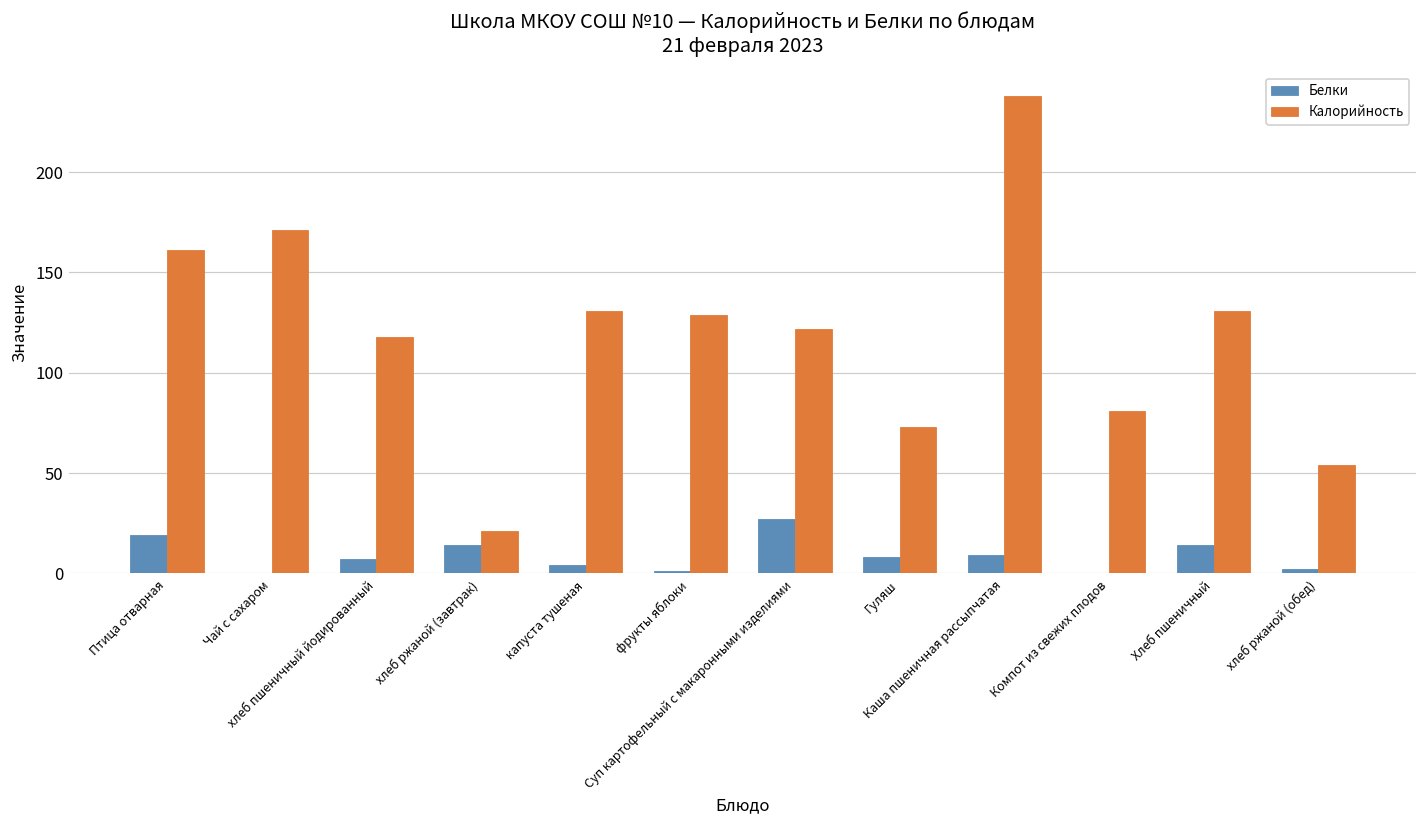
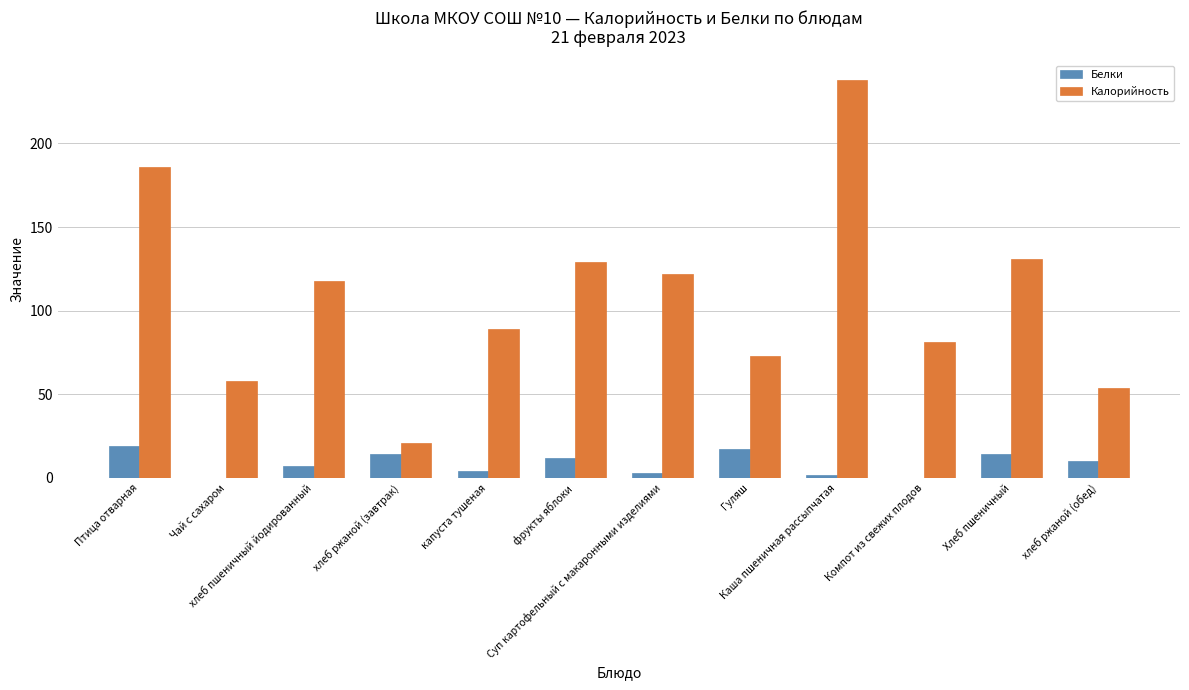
Калорийность, Птица отварная: 161 -> 186
Калорийность, Чай с сахаром: 171 -> 58
Калорийность, капуста тушеная: 131 -> 89
Белки, фрукты яблоки: 1 -> 12
Белки, Суп картофельный с макаронными изделиями: 27 -> 3
Белки, Гуляш: 8 -> 17
Белки, Каша пшеничная рассыпчатая: 9 -> 2
Белки, хлеб ржаной (обед): 2 -> 10
